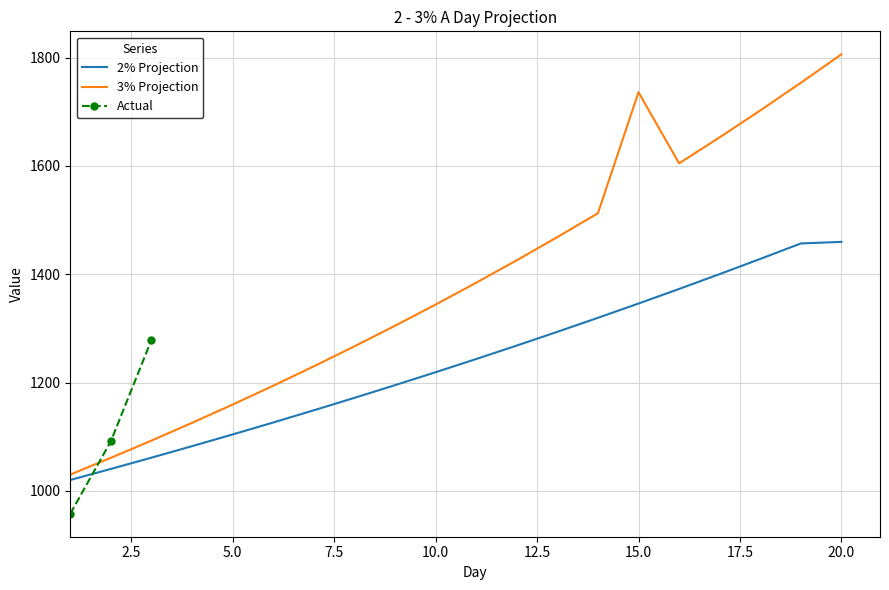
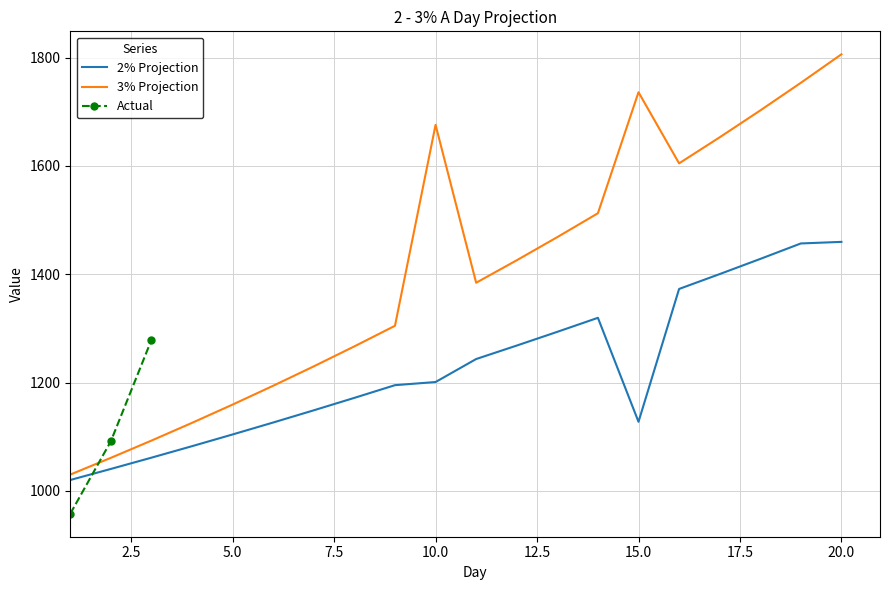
2% Projection, 10.0: 1220 -> 1200
3% Projection, 10.0: 1340 -> 1680
2% Projection, 15.0: 1350 -> 1130
